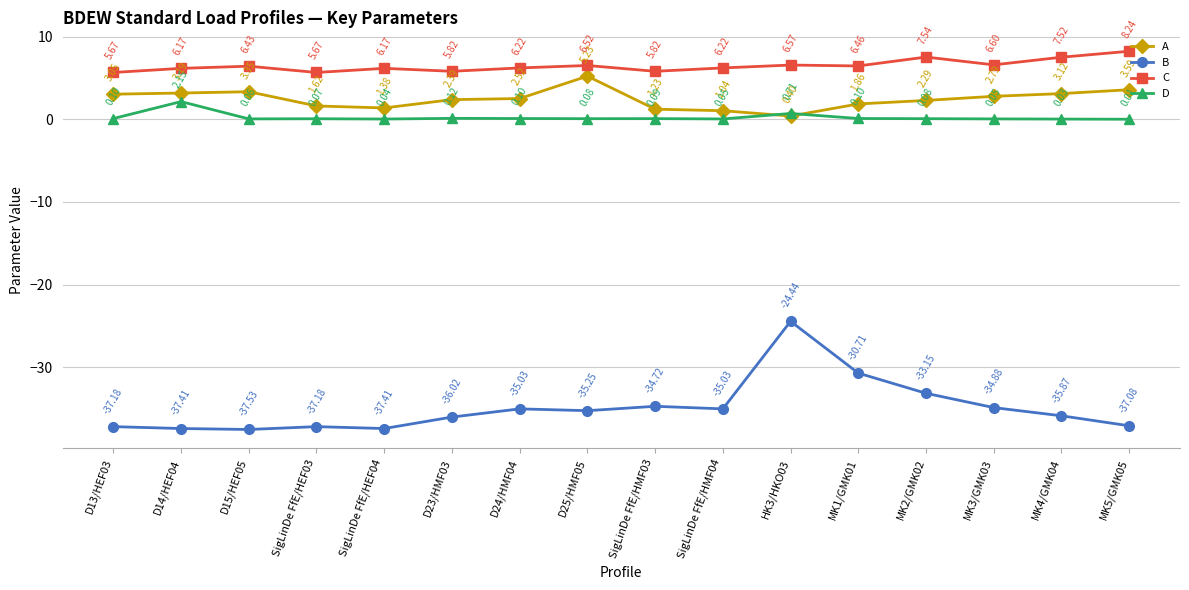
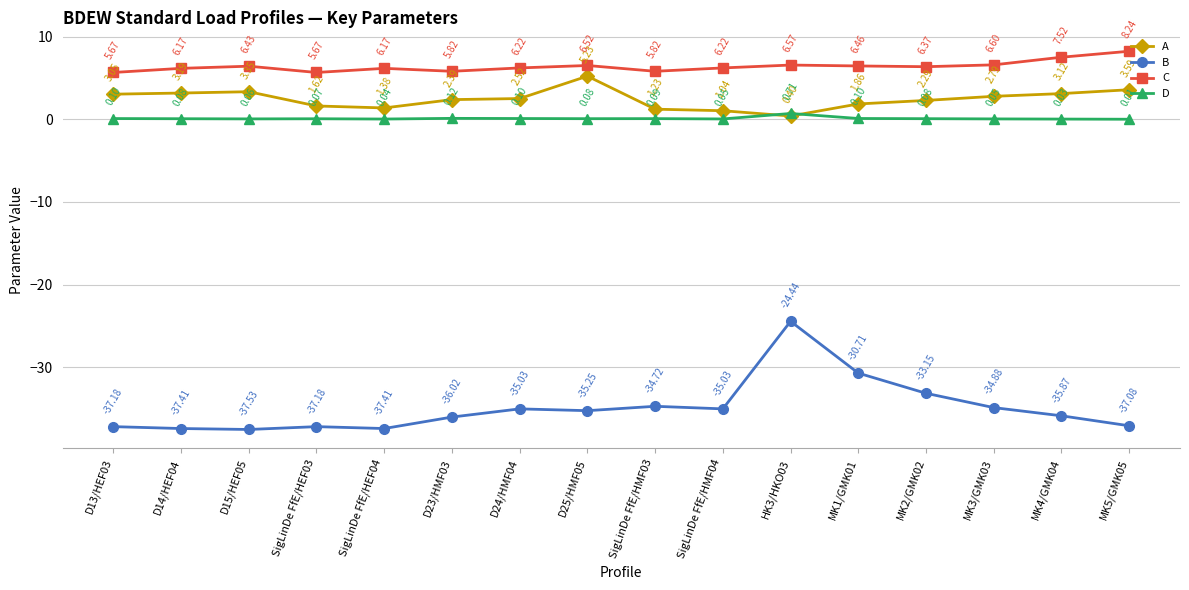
D, D14/HEF04: 2.15 -> 0.08
C, MK2/GMK02: 7.54 -> 6.37
